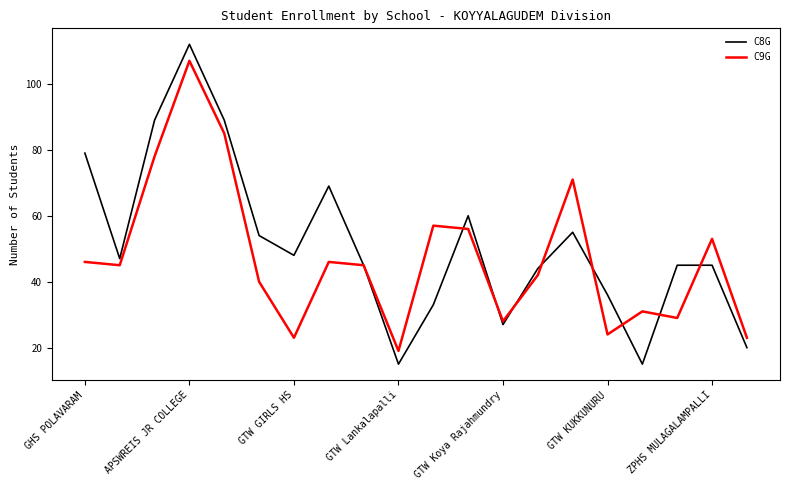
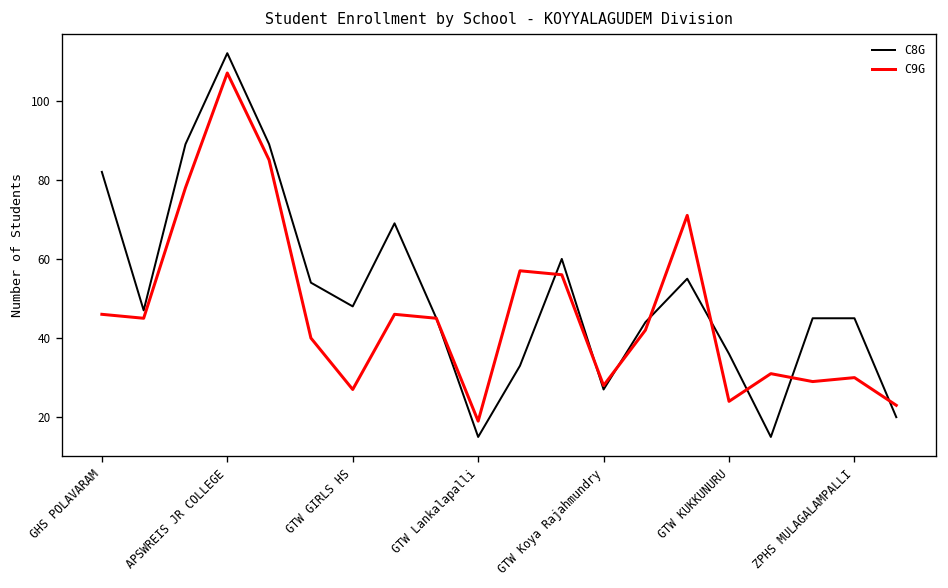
C8G, GHS POLAVARAM: 79 -> 82
C9G, GTW GIRLS HS: 23 -> 27
C9G, ZPHS MULAGALAMPALLI: 53 -> 30
